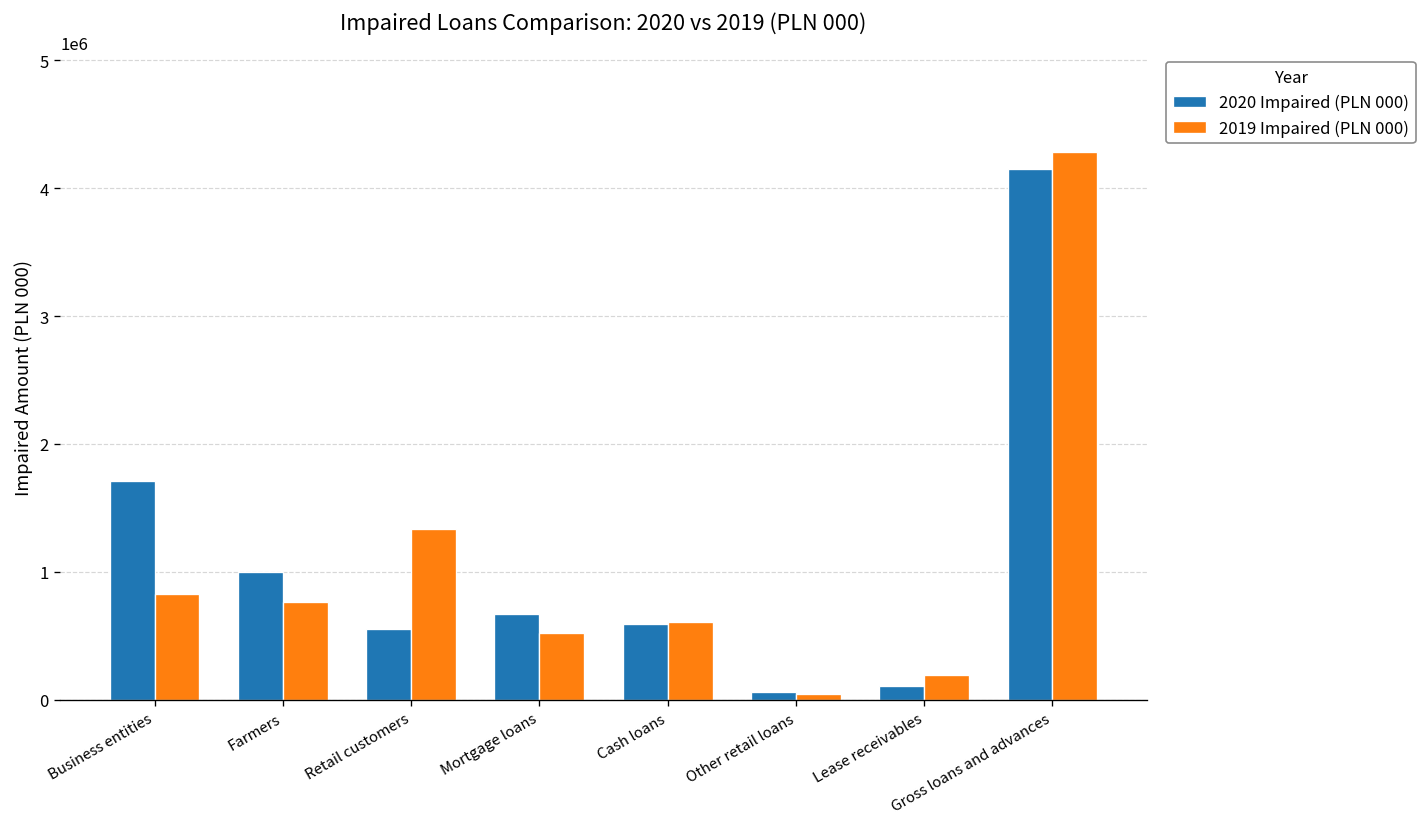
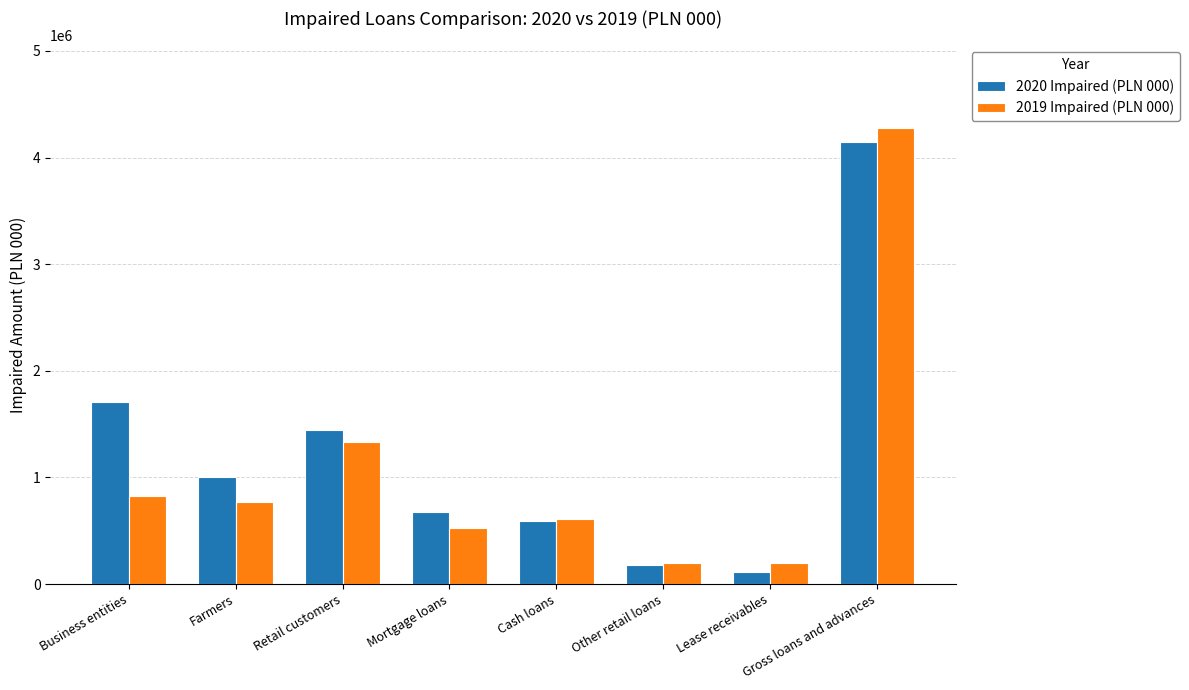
2020 Impaired (PLN 000), Retail customers: 550000 -> 1440000
2020 Impaired (PLN 000), Other retail loans: 60000 -> 180000
2019 Impaired (PLN 000), Other retail loans: 50000 -> 200000
